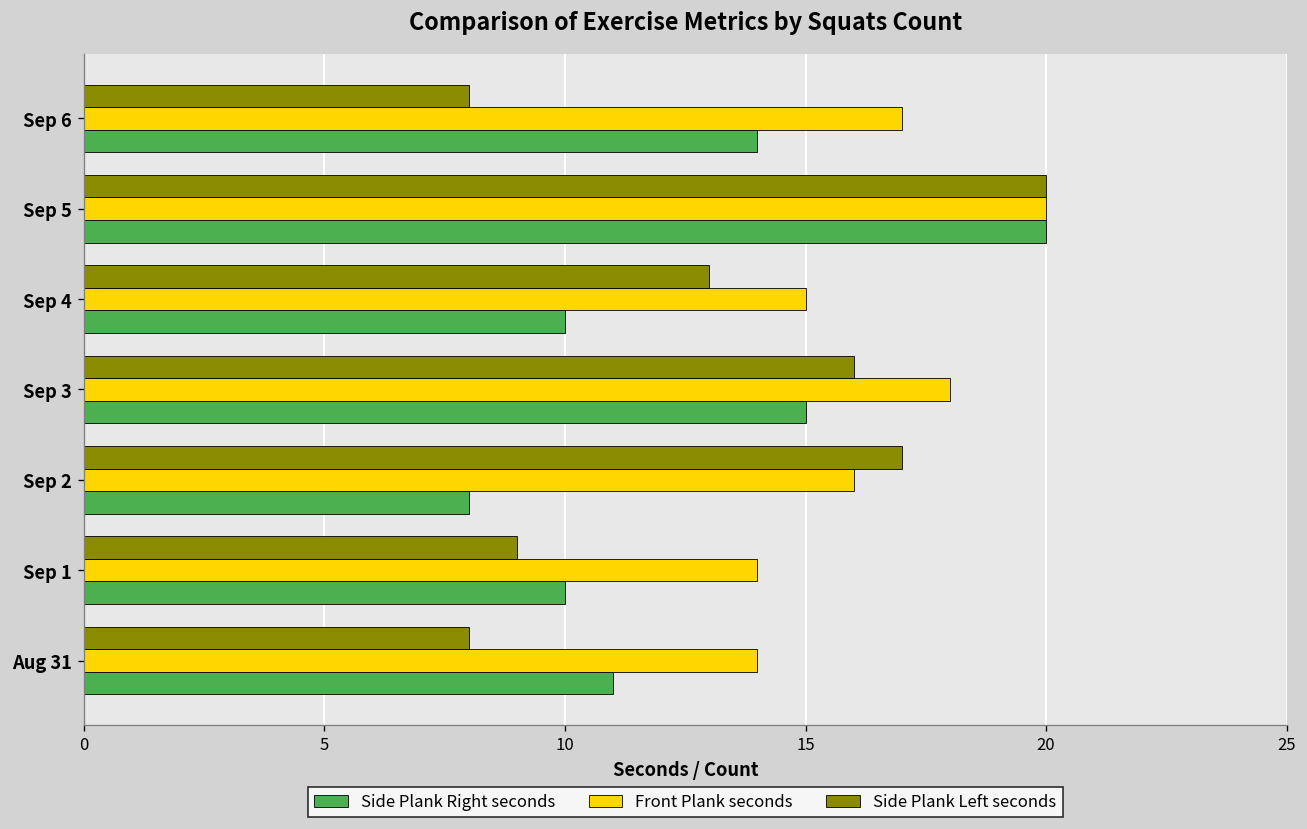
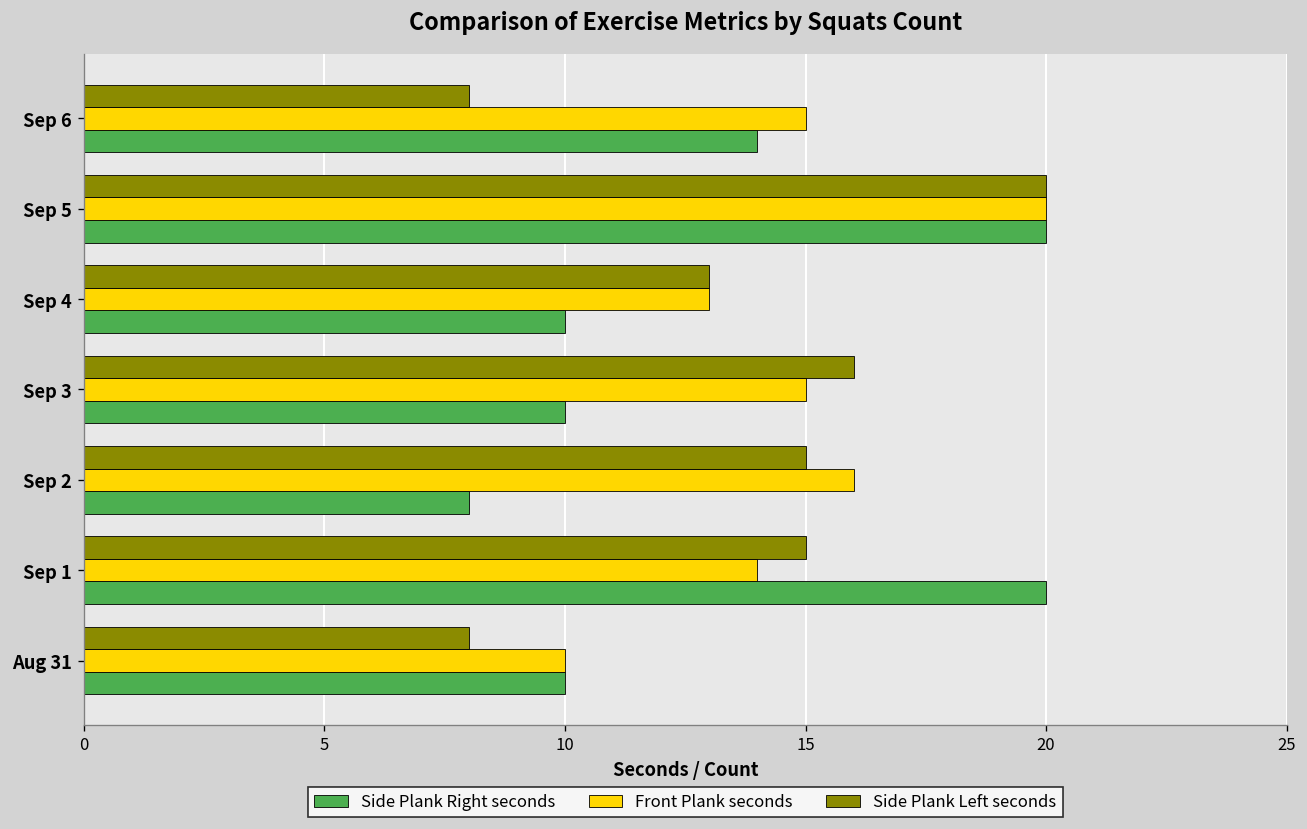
Front Plank seconds, Sep 6: 17 -> 15
Front Plank seconds, Sep 4: 15 -> 13
Front Plank seconds, Sep 3: 18 -> 15
Side Plank Right seconds, Sep 3: 15 -> 10
Side Plank Left seconds, Sep 2: 17 -> 15
Side Plank Left seconds, Sep 1: 9 -> 15
Side Plank Right seconds, Sep 1: 10 -> 20
Front Plank seconds, Aug 31: 14 -> 10
Side Plank Right seconds, Aug 31: 11 -> 10
